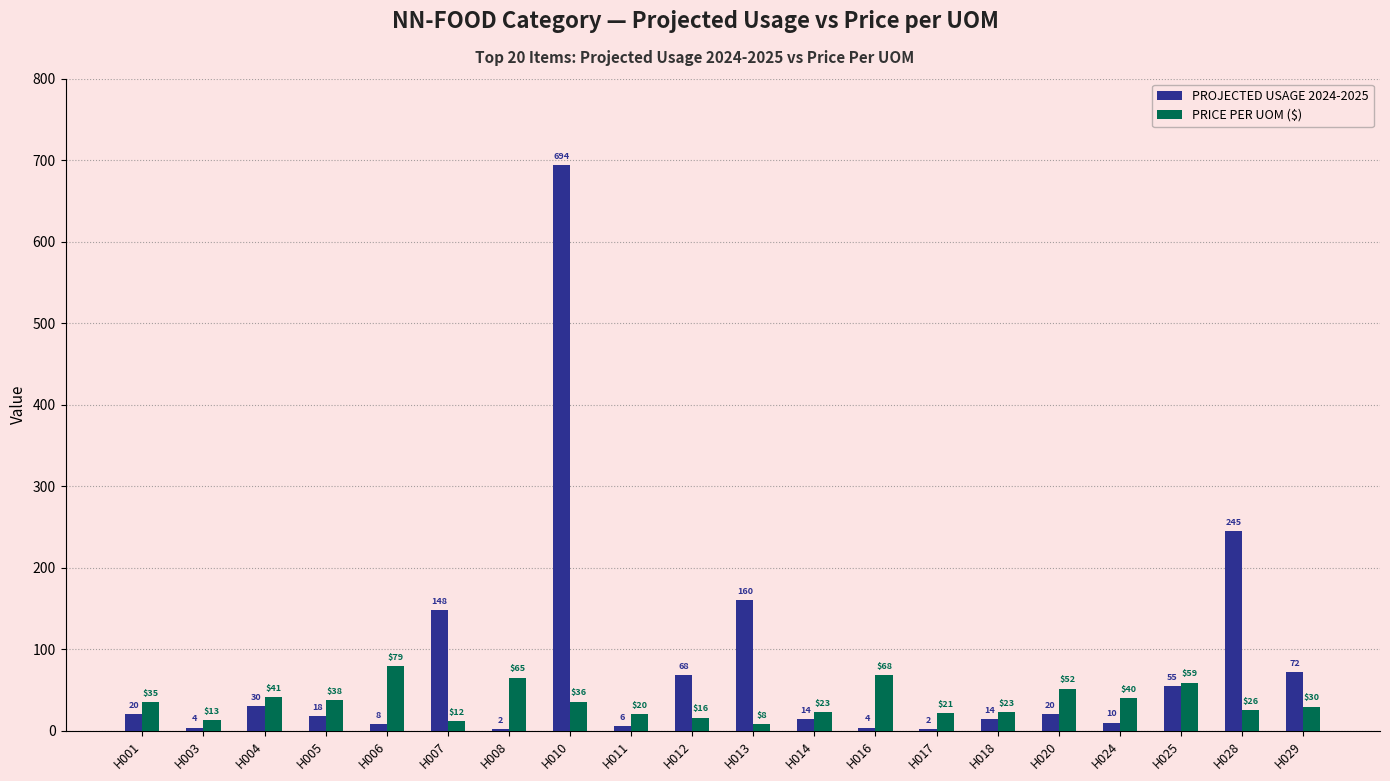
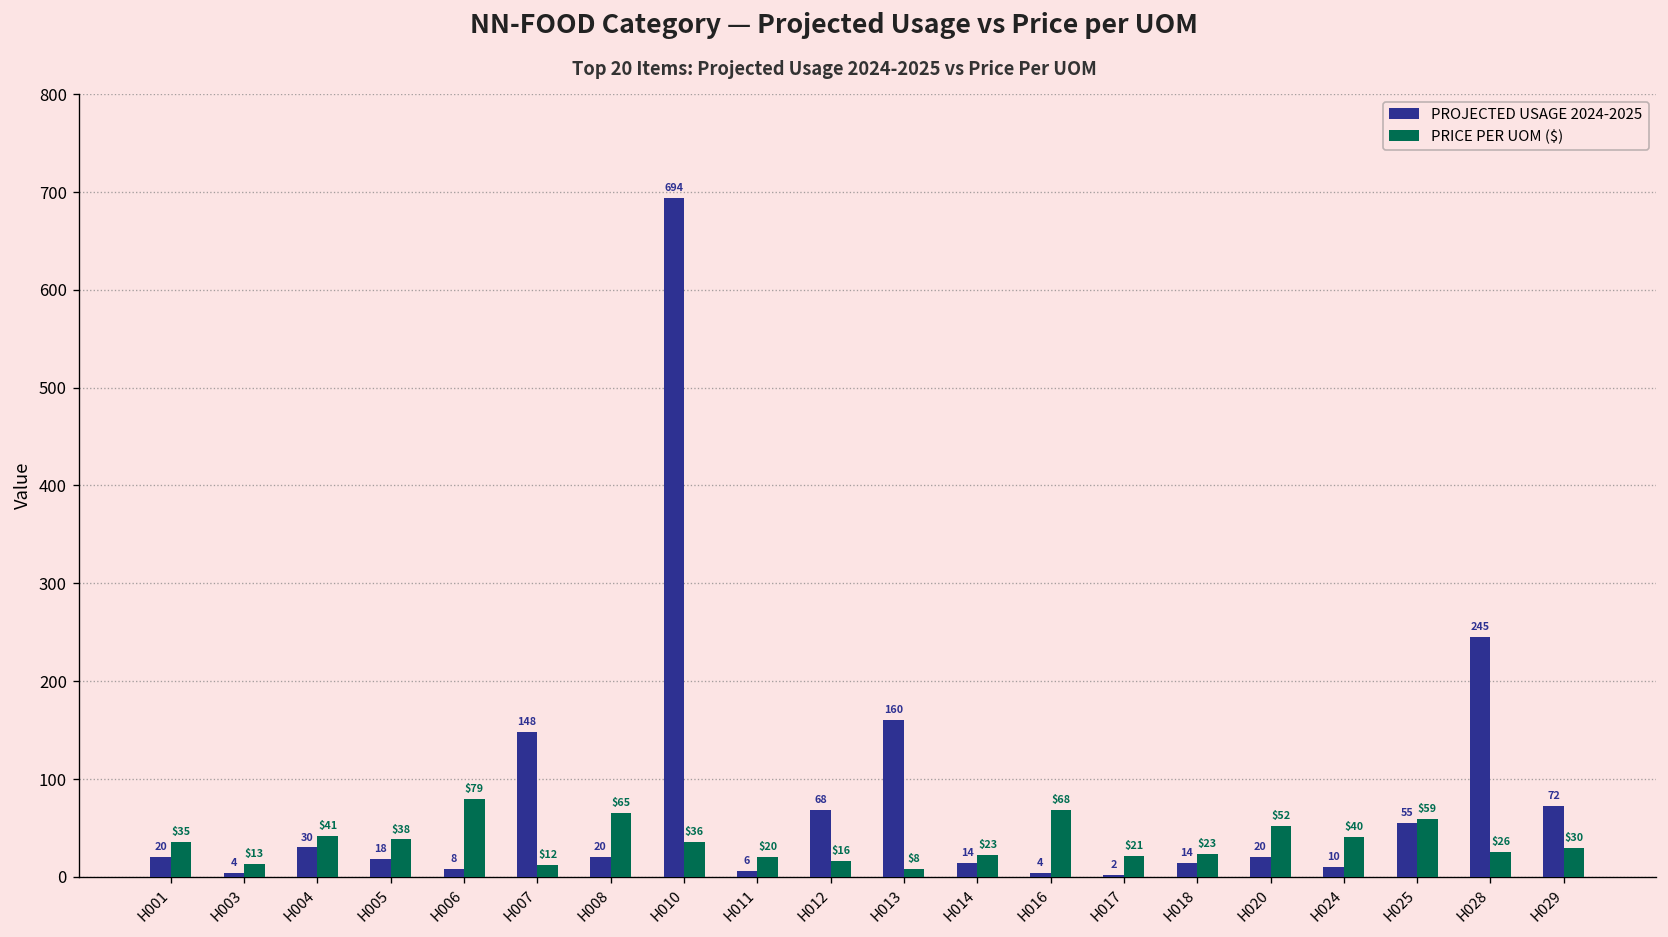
PROJECTED USAGE 2024-2025, H008: 2 -> 20
